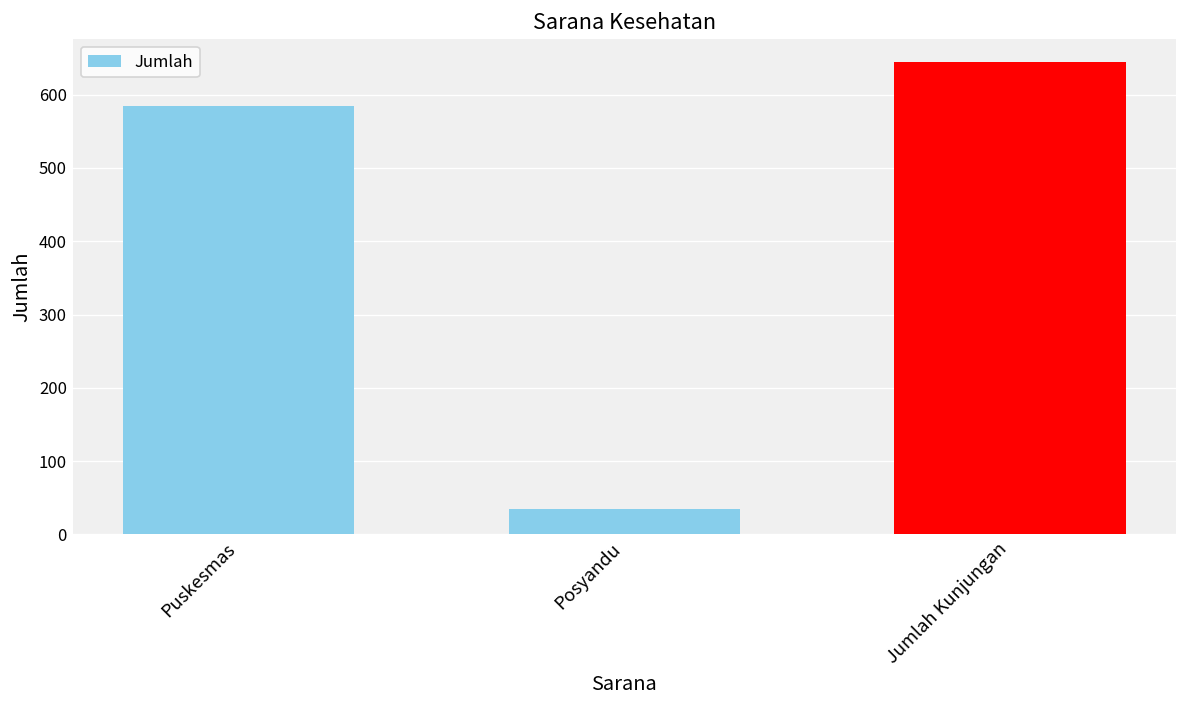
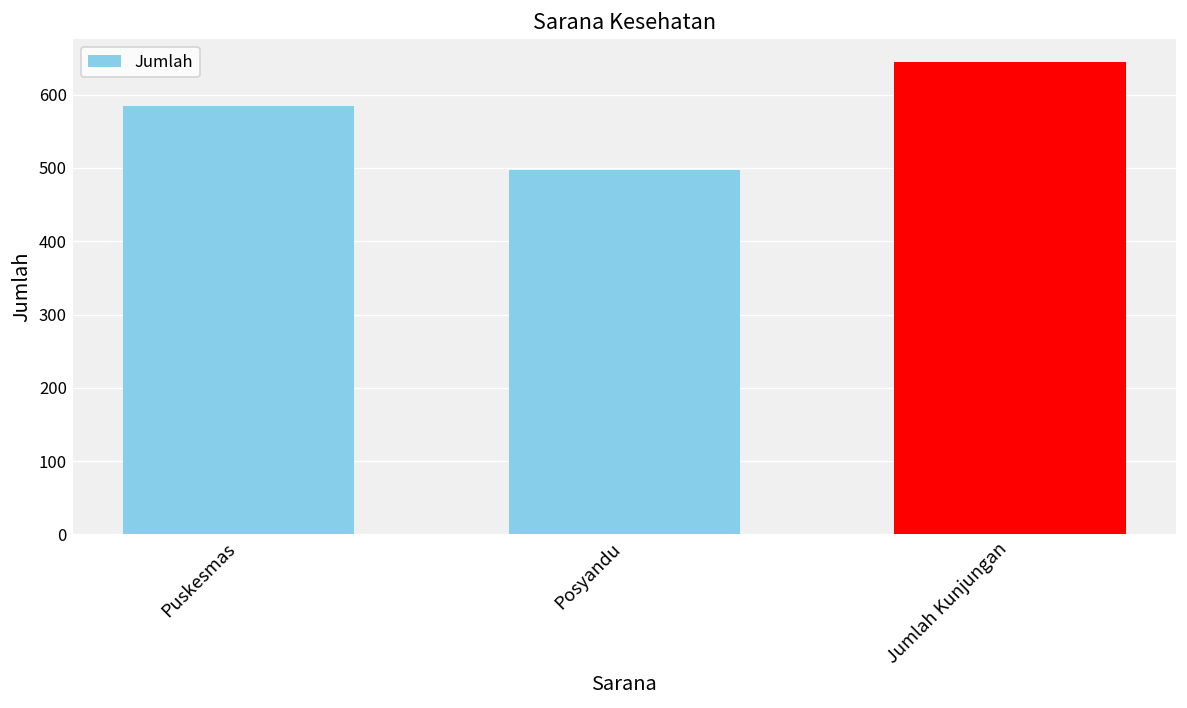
Posyandu: 40 -> 500
